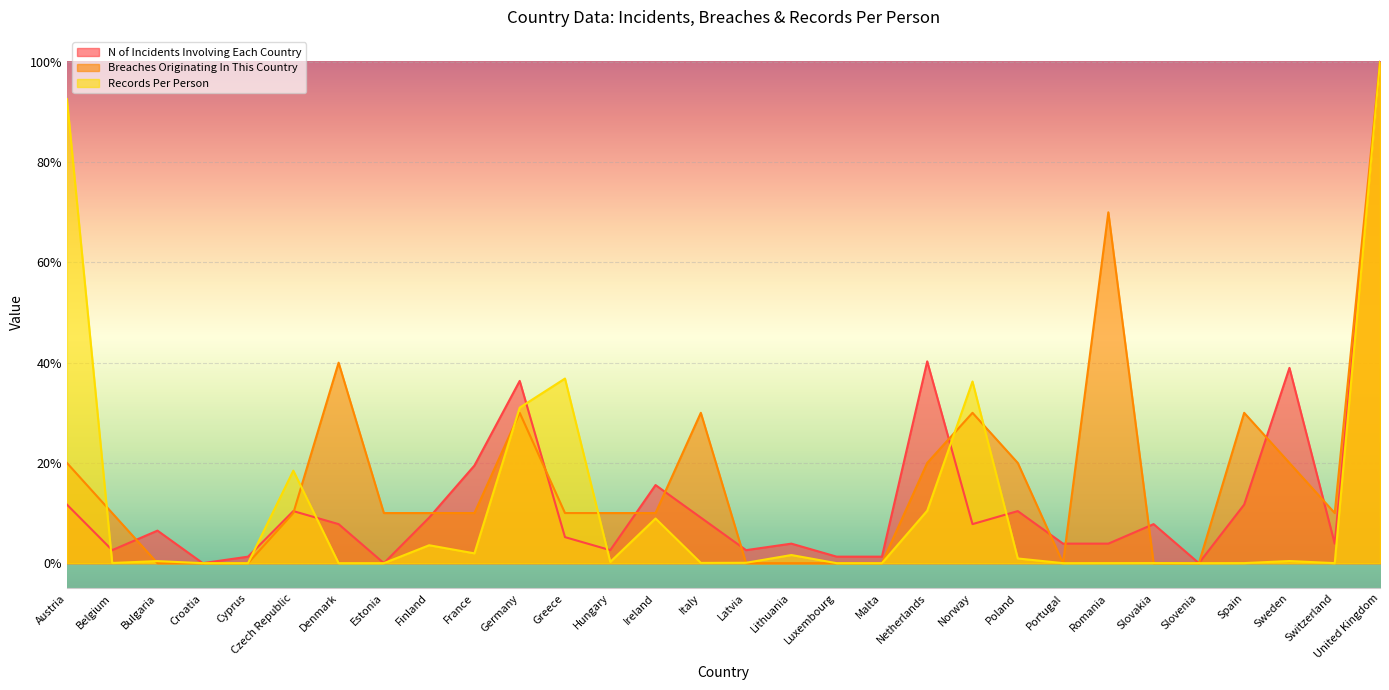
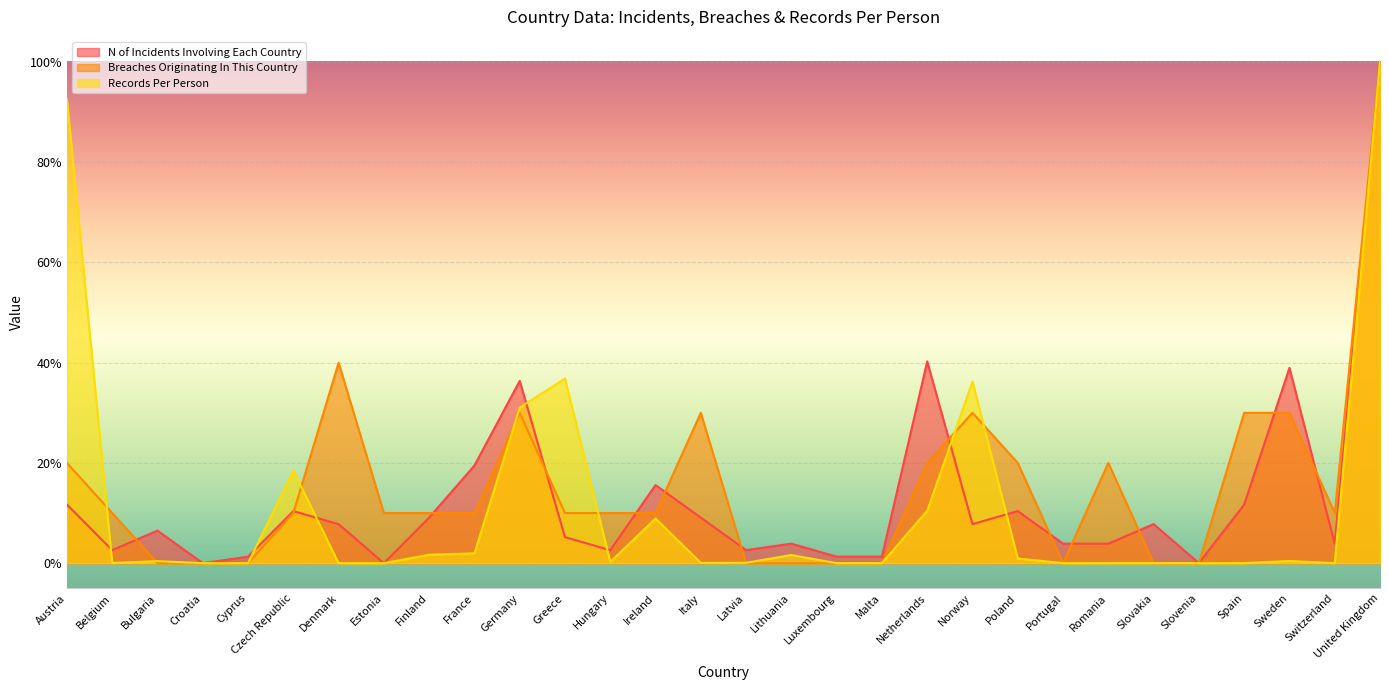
Records Per Person, Finland: 4% -> 2%
Breaches Originating In This Country, Romania: 70% -> 20%
Breaches Originating In This Country, Sweden: 20% -> 30%
